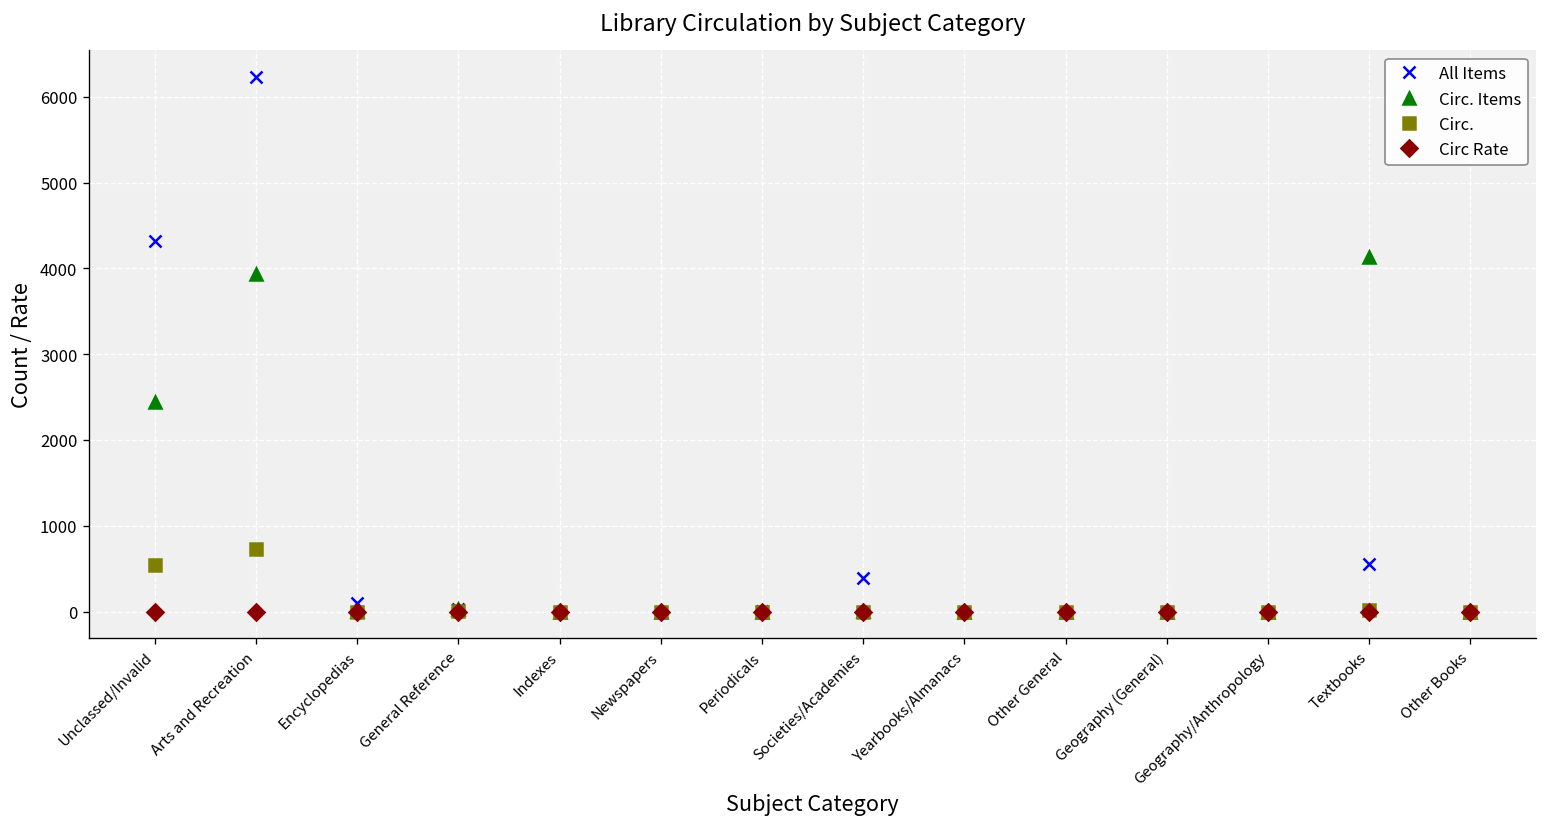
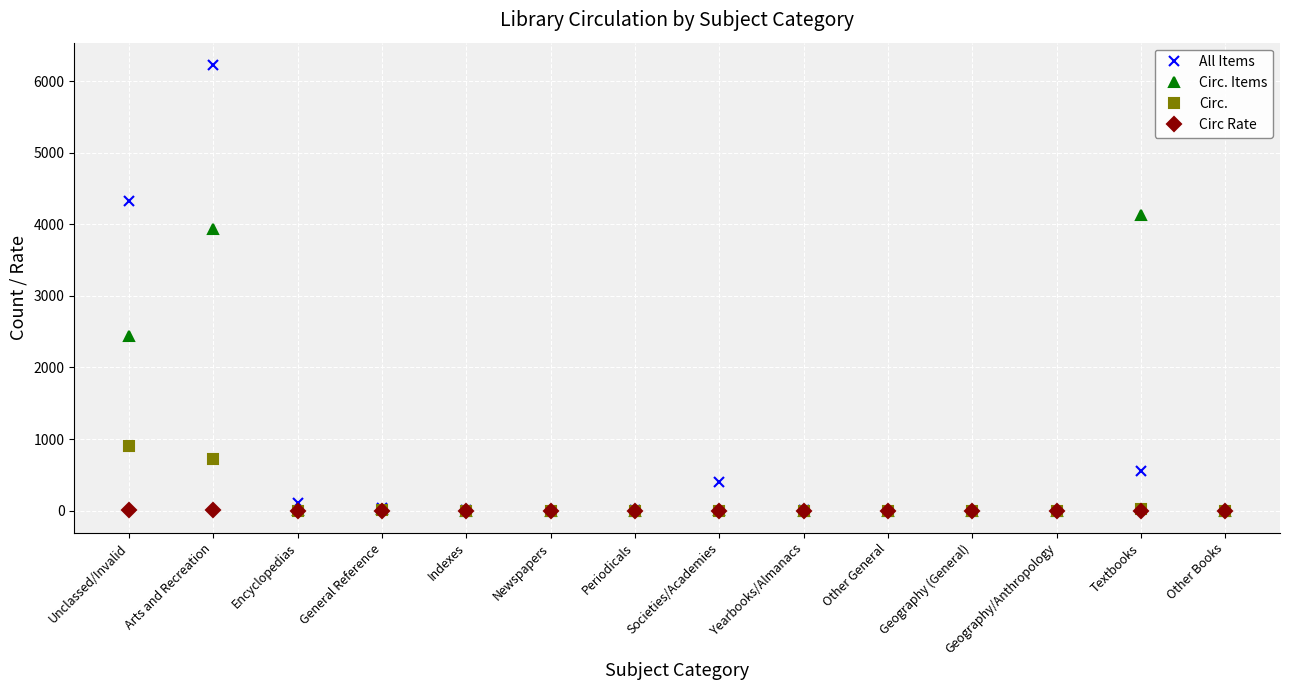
Circ., Unclassed/Invalid: 500 -> 900
